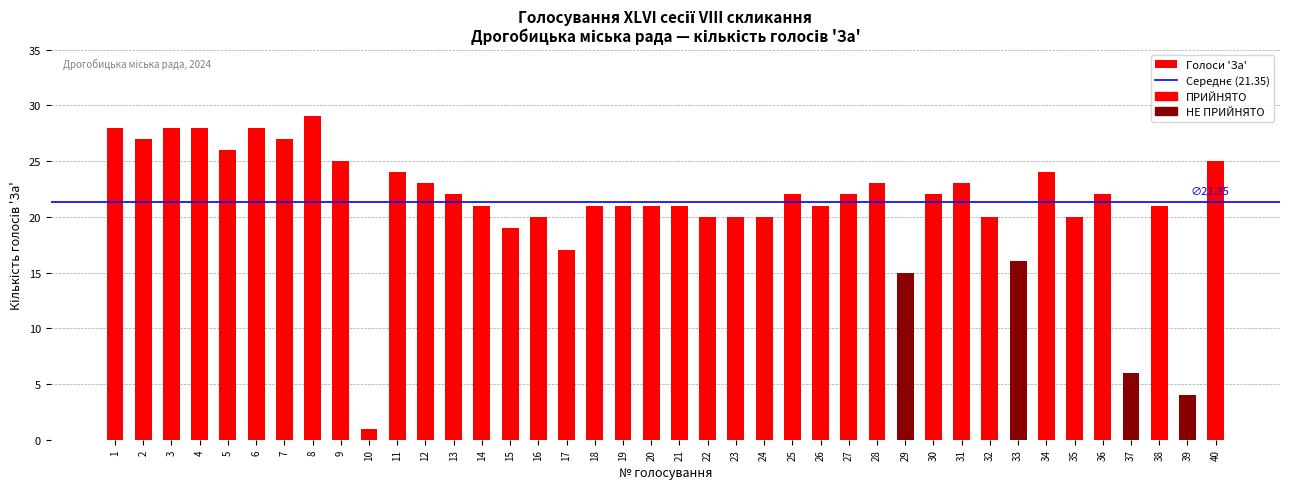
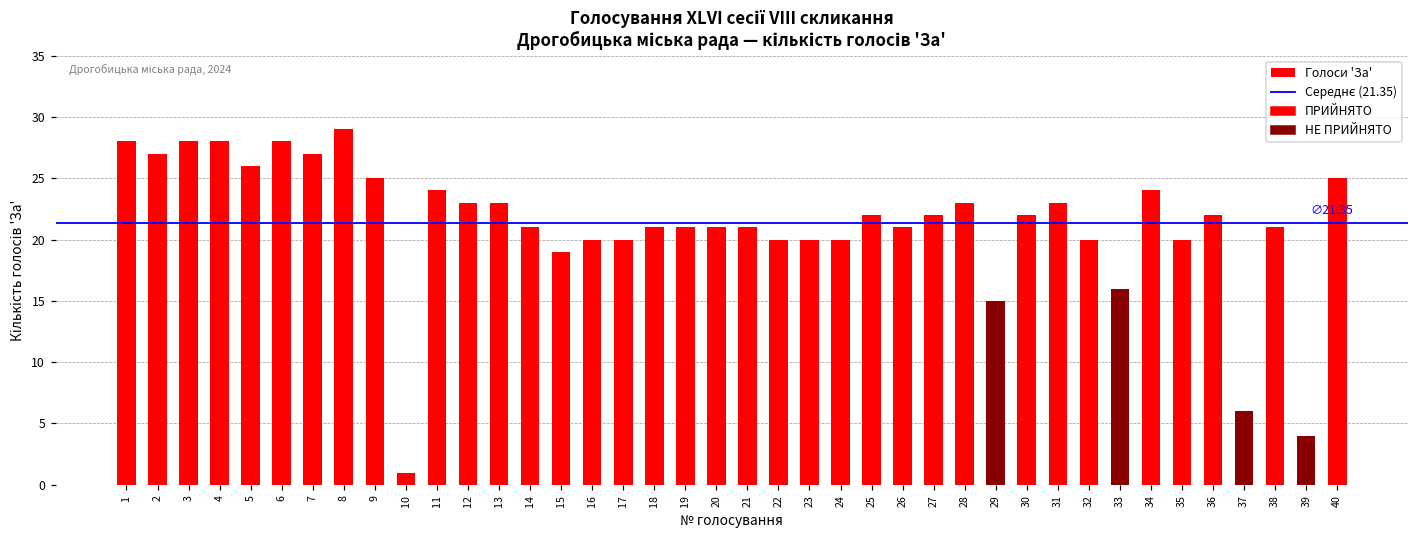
13: 22 -> 23
17: 17 -> 20
